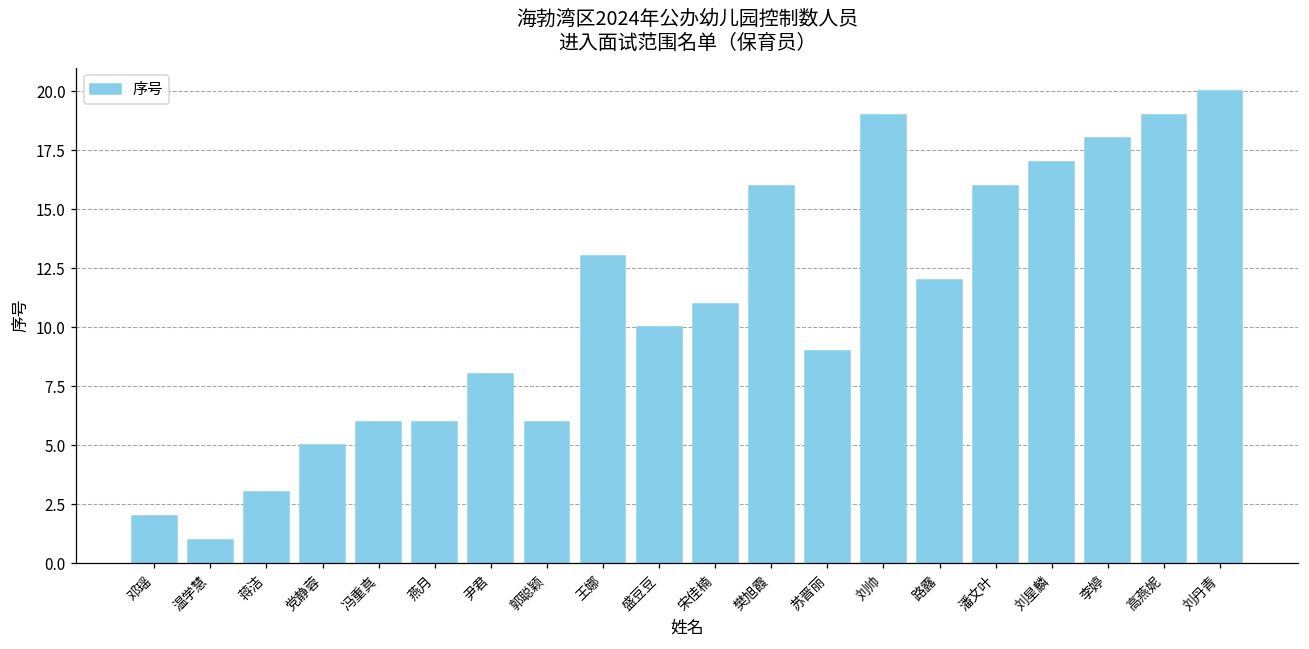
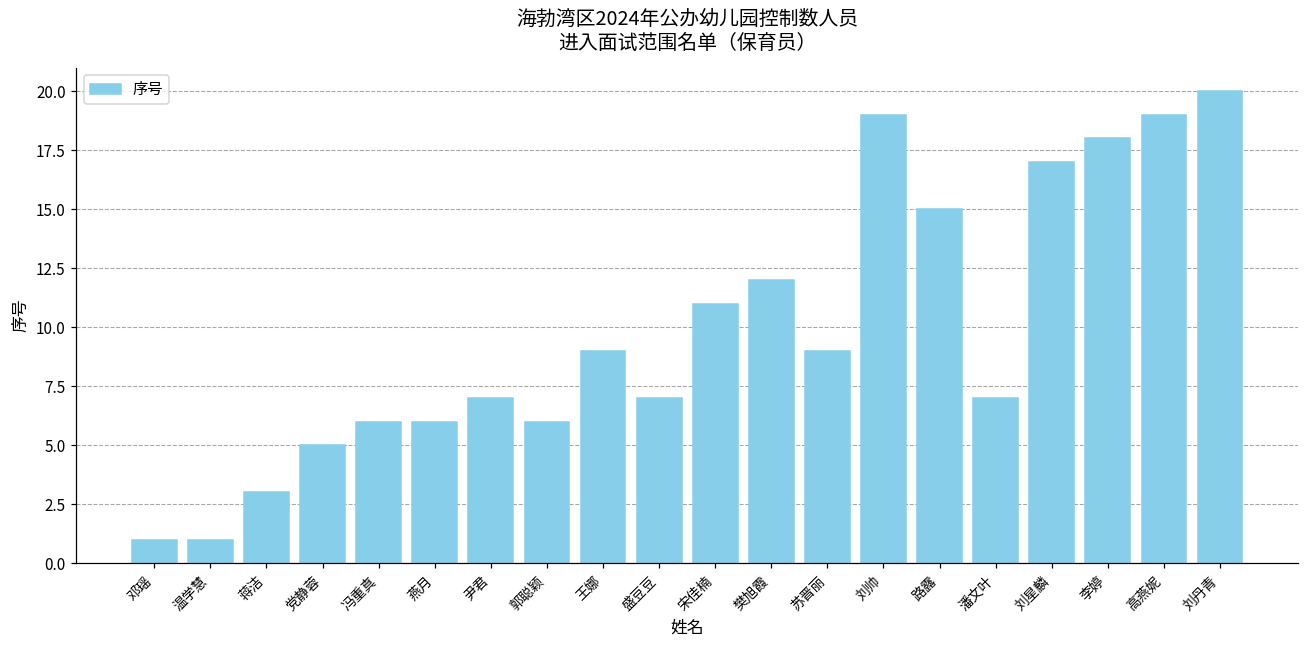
邓瑶: 2 -> 1
尹君: 8 -> 7
王娜: 13 -> 9
盛豆豆: 10 -> 7
樊旭霞: 16 -> 12
路露: 12 -> 15
潘文叶: 16 -> 7
